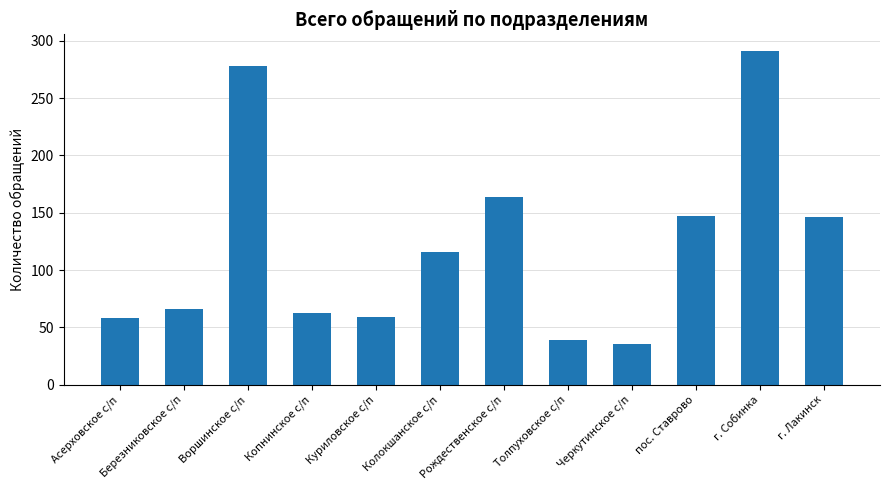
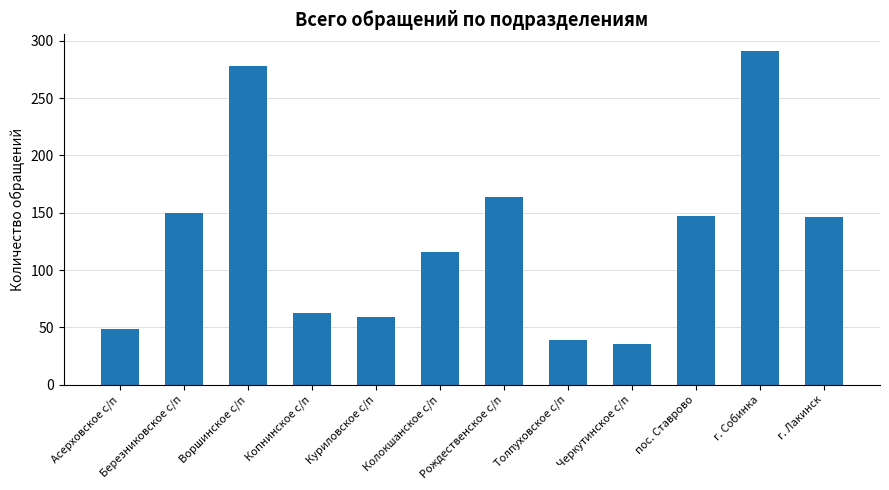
Асерховское с/п: 58 -> 49
Березниковское с/п: 66 -> 150
